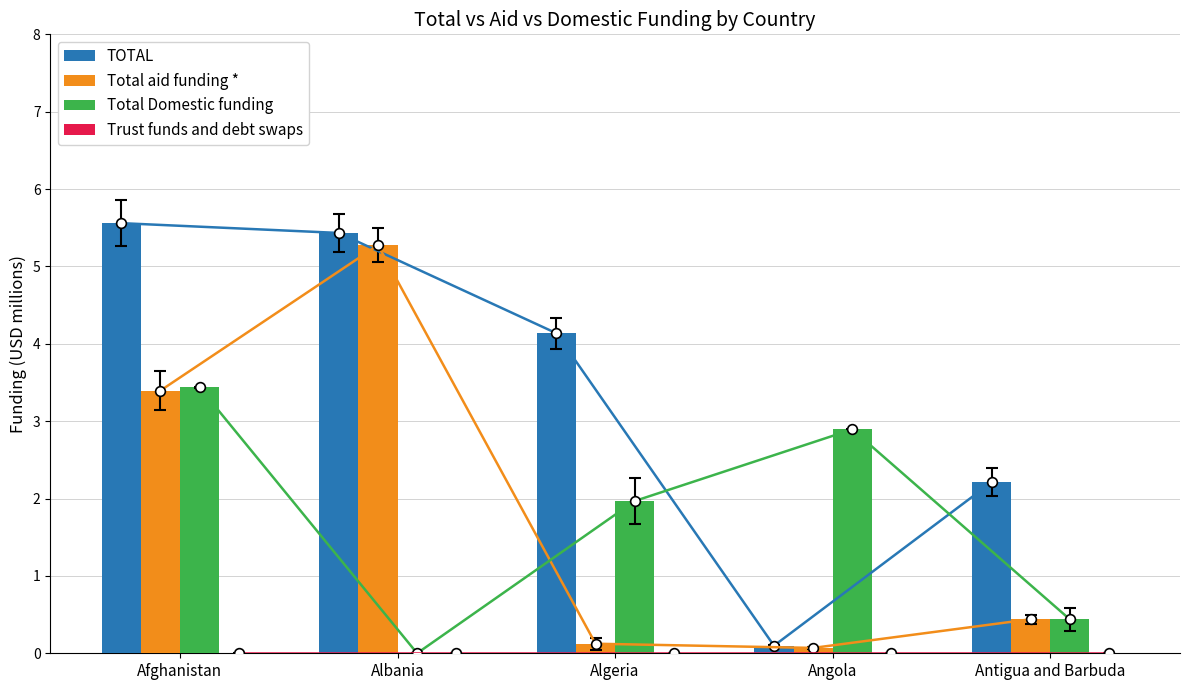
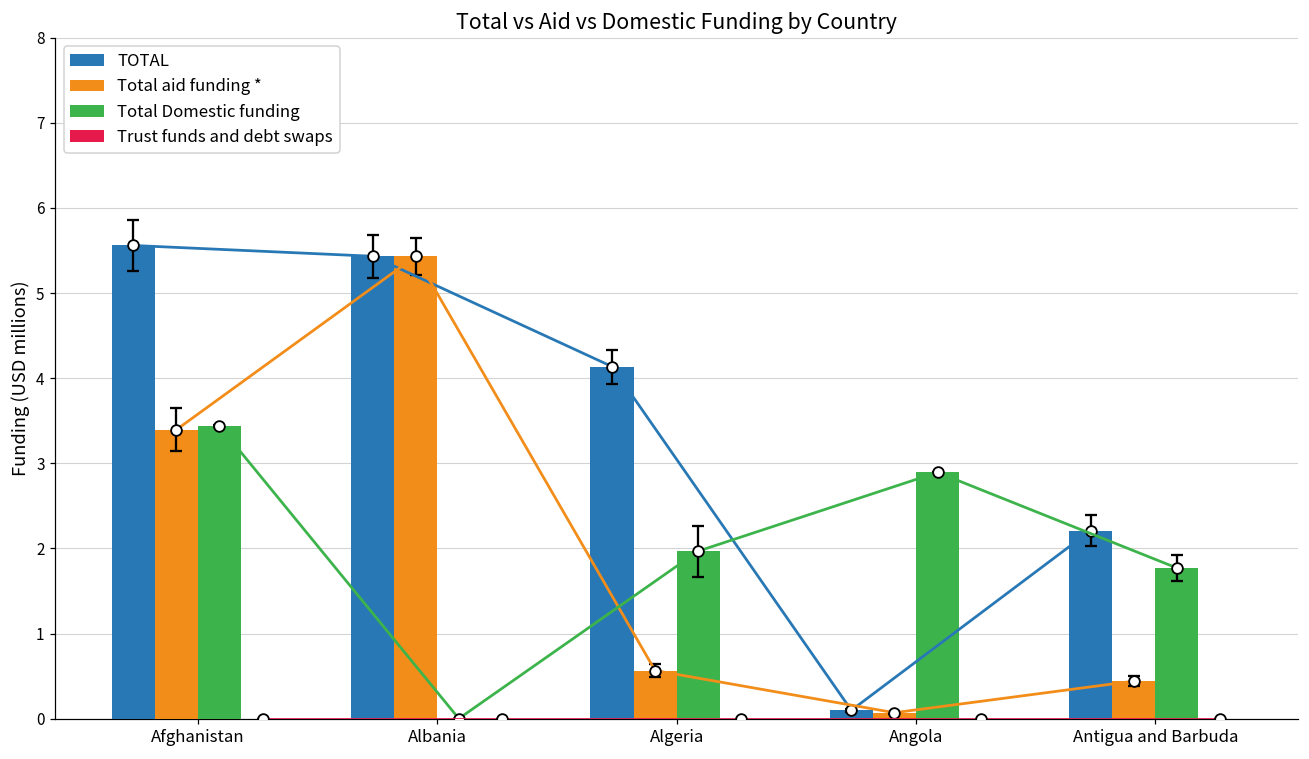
Total aid funding *, Albania: 5.3 -> 5.4
Total aid funding *, Algeria: 0.1 -> 0.6
Total Domestic funding, Antigua and Barbuda: 0.4 -> 1.8
